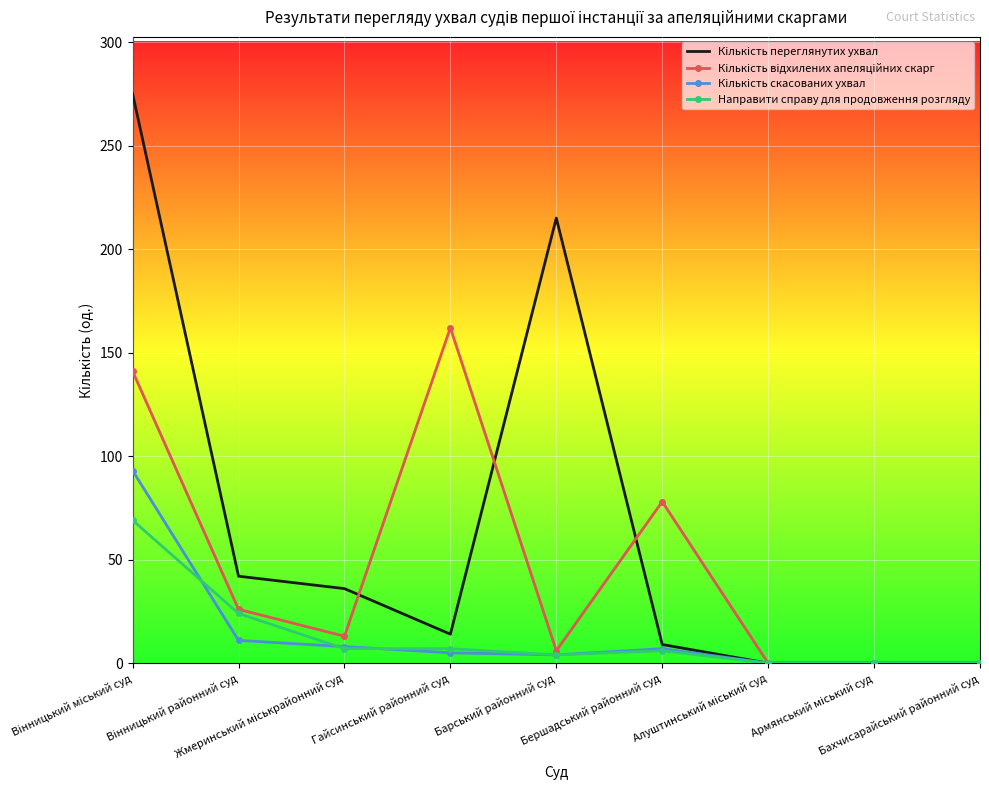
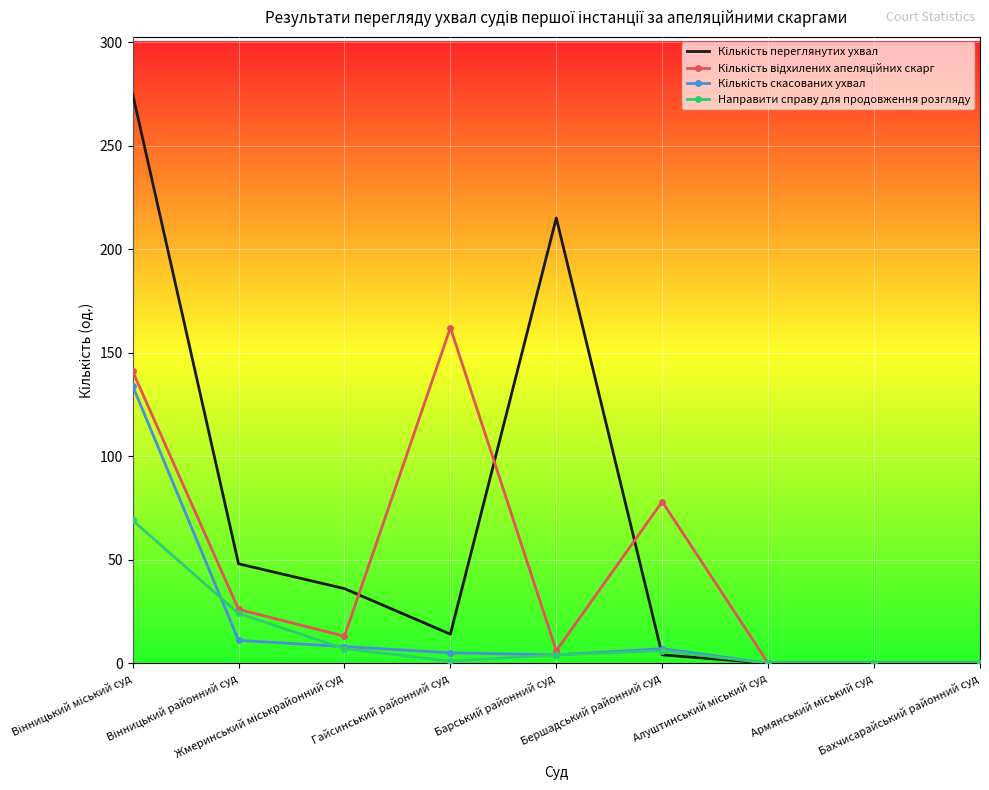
Кількість скасованих ухвал, Вінницький міський суд: 93 -> 134
Кількість переглянутих ухвал, Вінницький районний суд: 42 -> 48
Направити справу для продовження розгляду, Гайсинський районний суд: 7 -> 1
Кількість переглянутих ухвал, Бершадський районний суд: 9 -> 4
